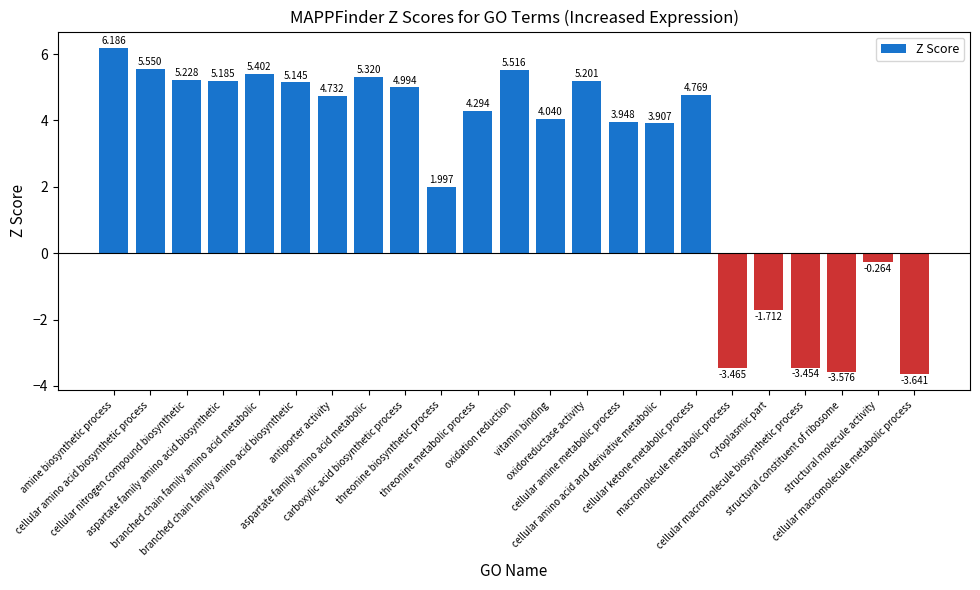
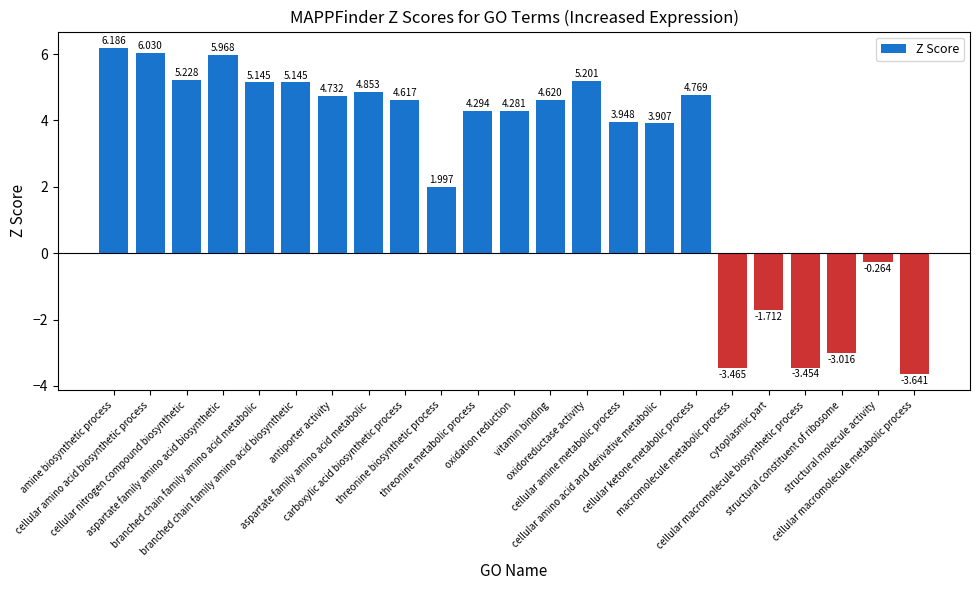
cellular amino acid biosynthetic process: 5.550 -> 6.030
aspartate family amino acid biosynthetic: 5.185 -> 5.968
branched chain family amino acid metabolic: 5.402 -> 5.145
aspartate family amino acid metabolic: 5.320 -> 4.853
carboxylic acid biosynthetic process: 4.994 -> 4.617
oxidation reduction: 5.516 -> 4.281
vitamin binding: 4.040 -> 4.620
structural constituent of ribosome: -3.576 -> -3.016
